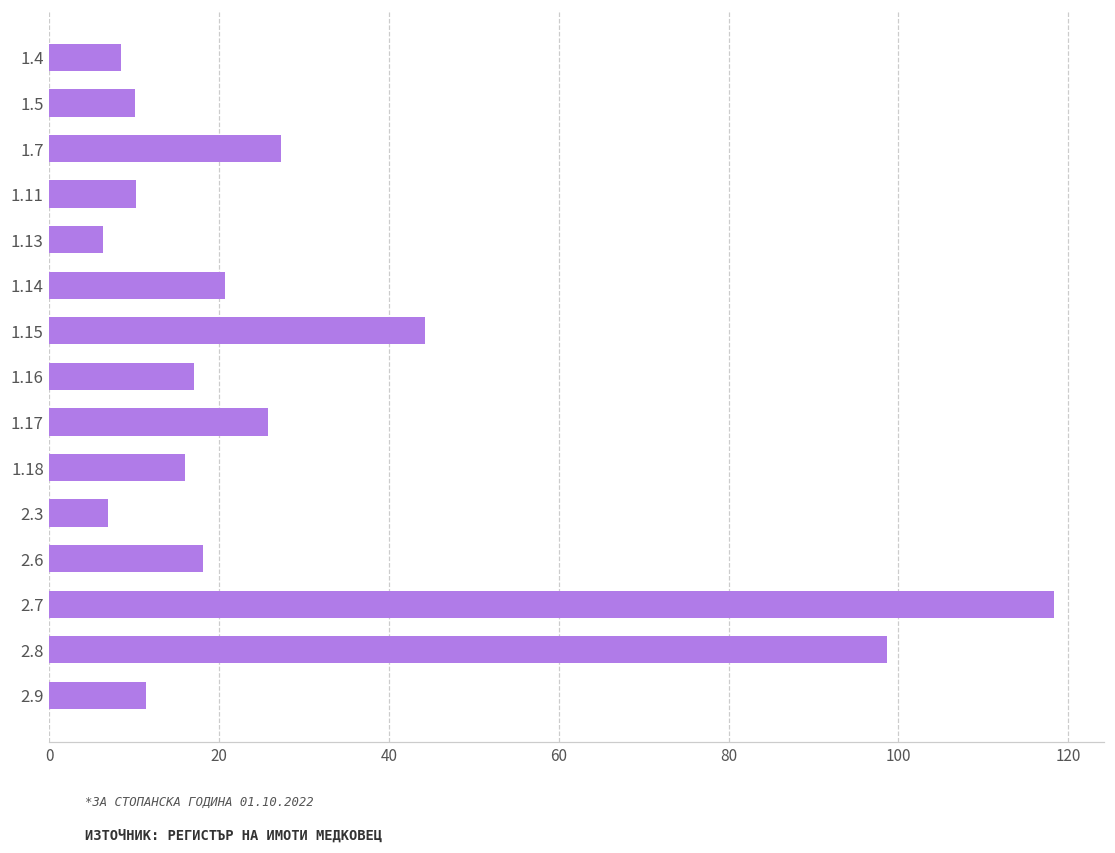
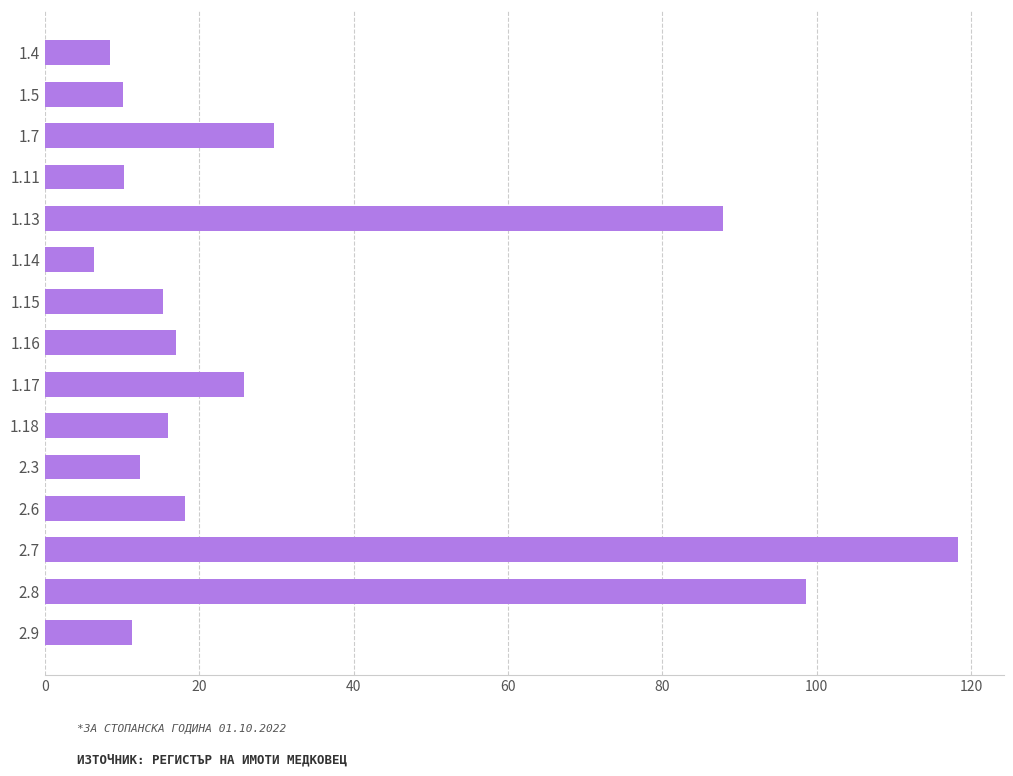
1.7: 27 -> 30
1.13: 6 -> 88
1.14: 21 -> 6
1.15: 44 -> 15
2.3: 7 -> 12
